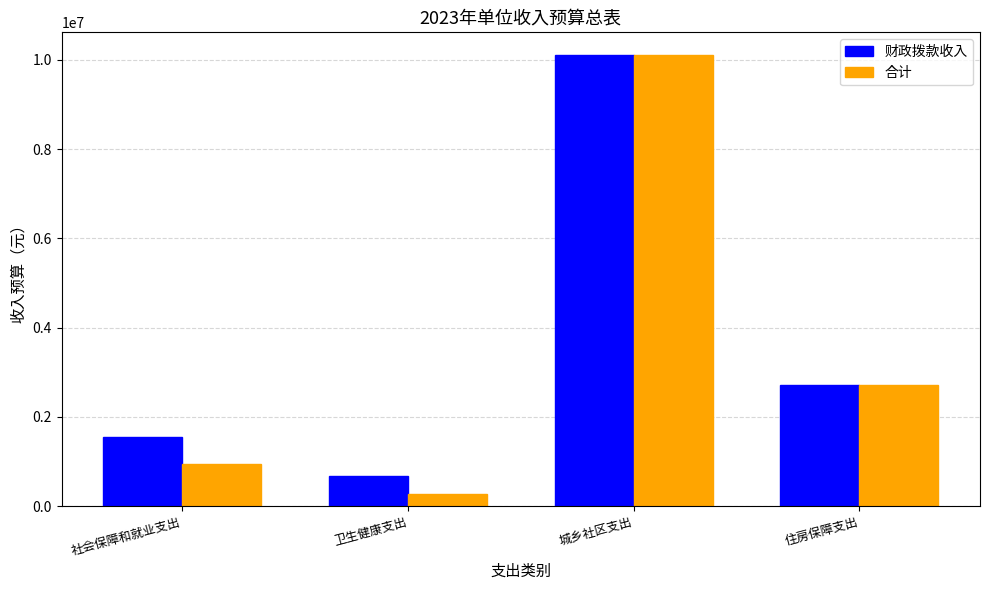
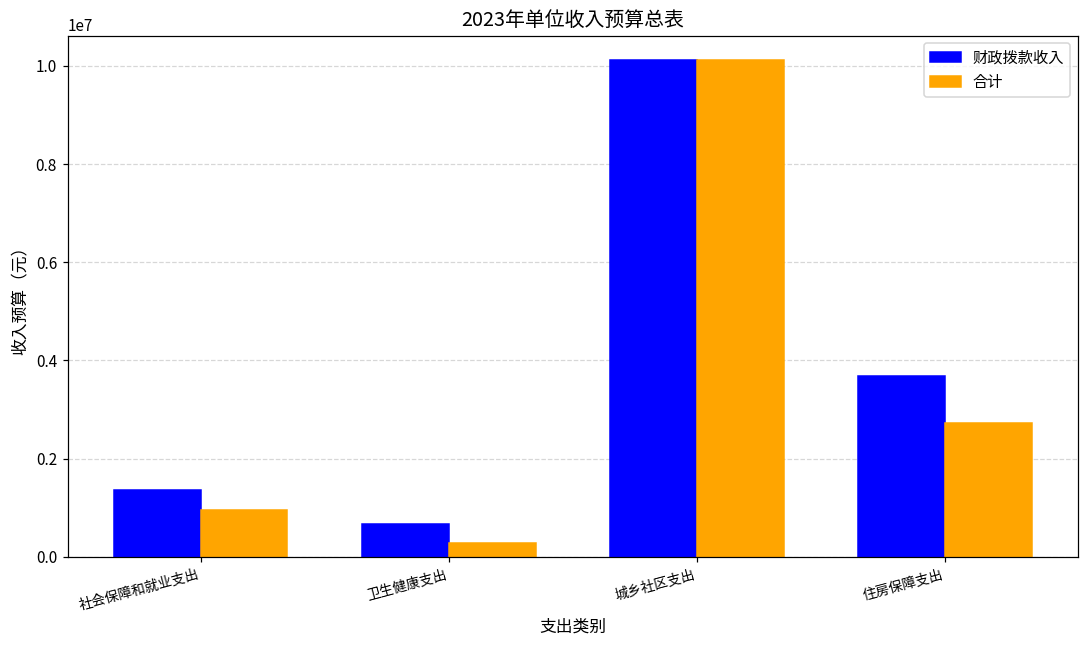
财政拨款收入, 社会保障和就业支出: 1500000 -> 1400000
财政拨款收入, 住房保障支出: 2700000 -> 3700000
